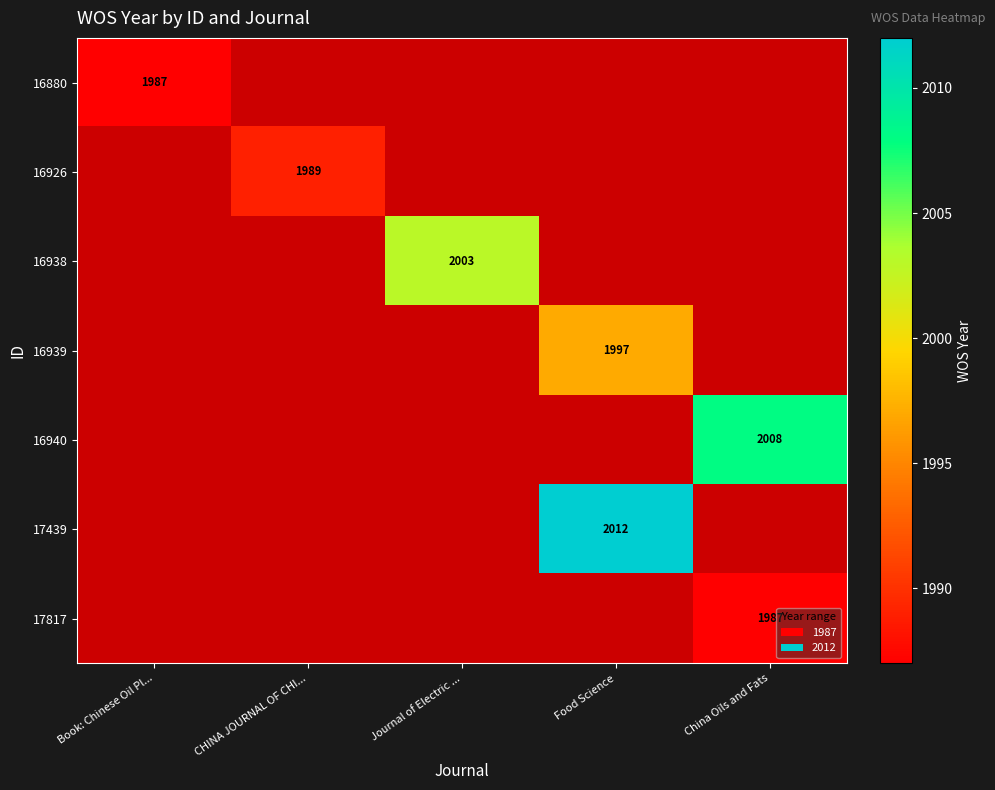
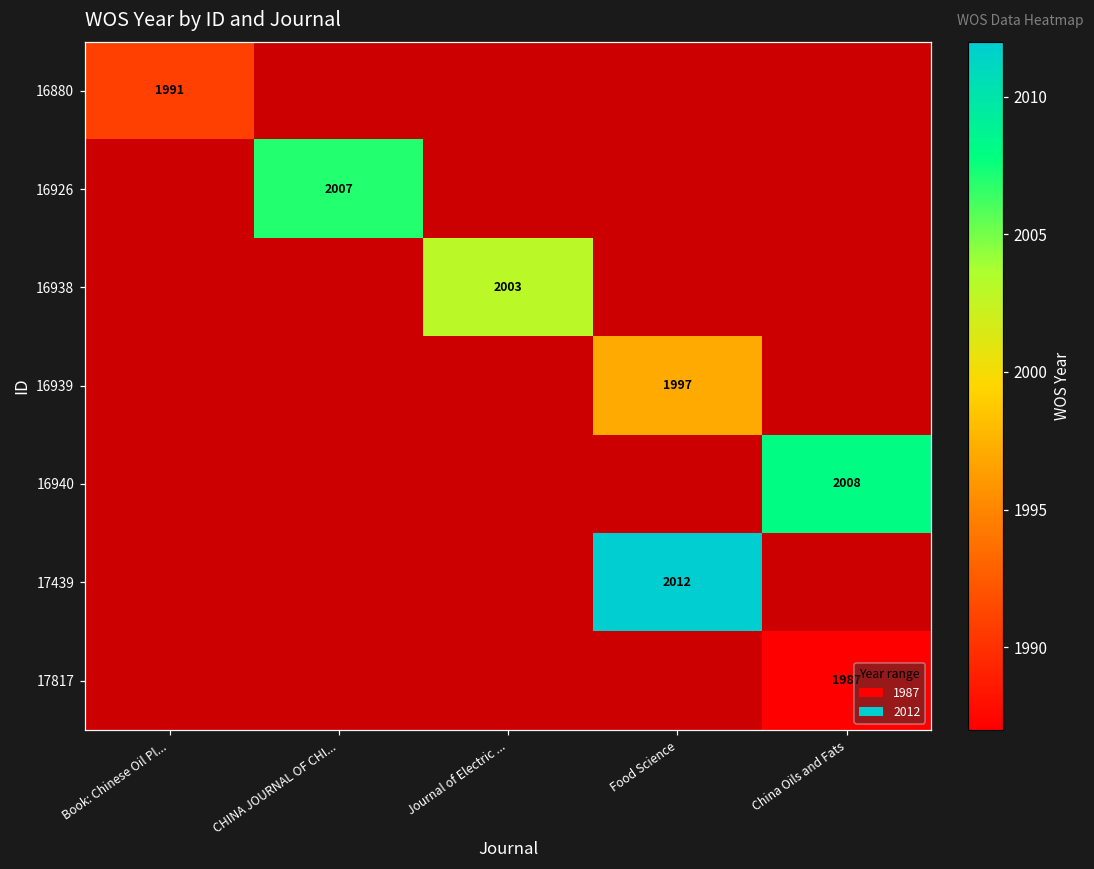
16880, Book: Chinese Oil Pl...: 1987 -> 1991
16926, CHINA JOURNAL OF CHI...: 1989 -> 2007
